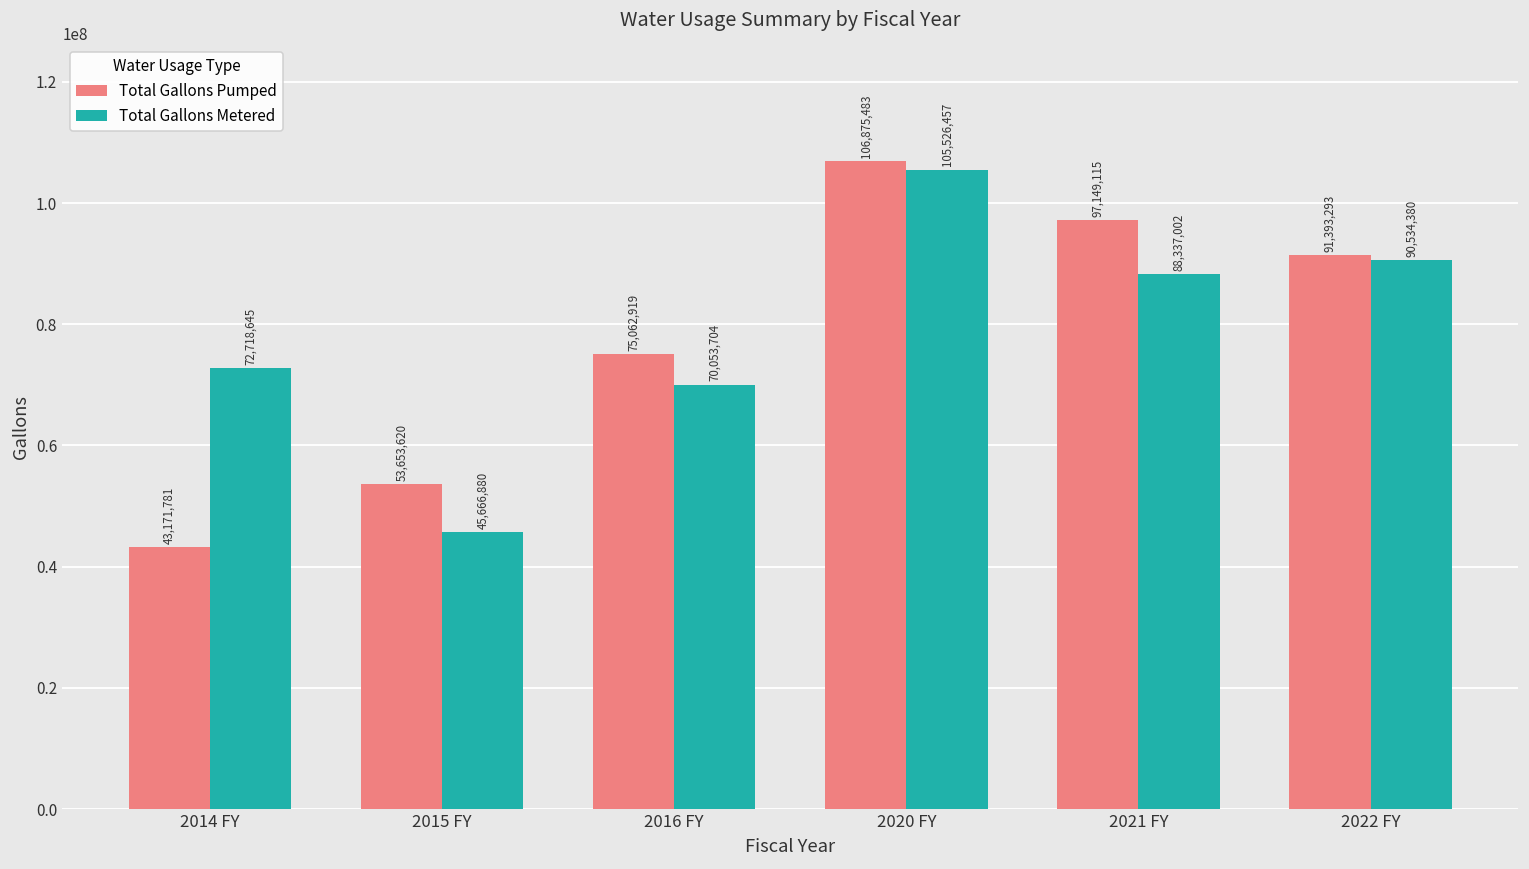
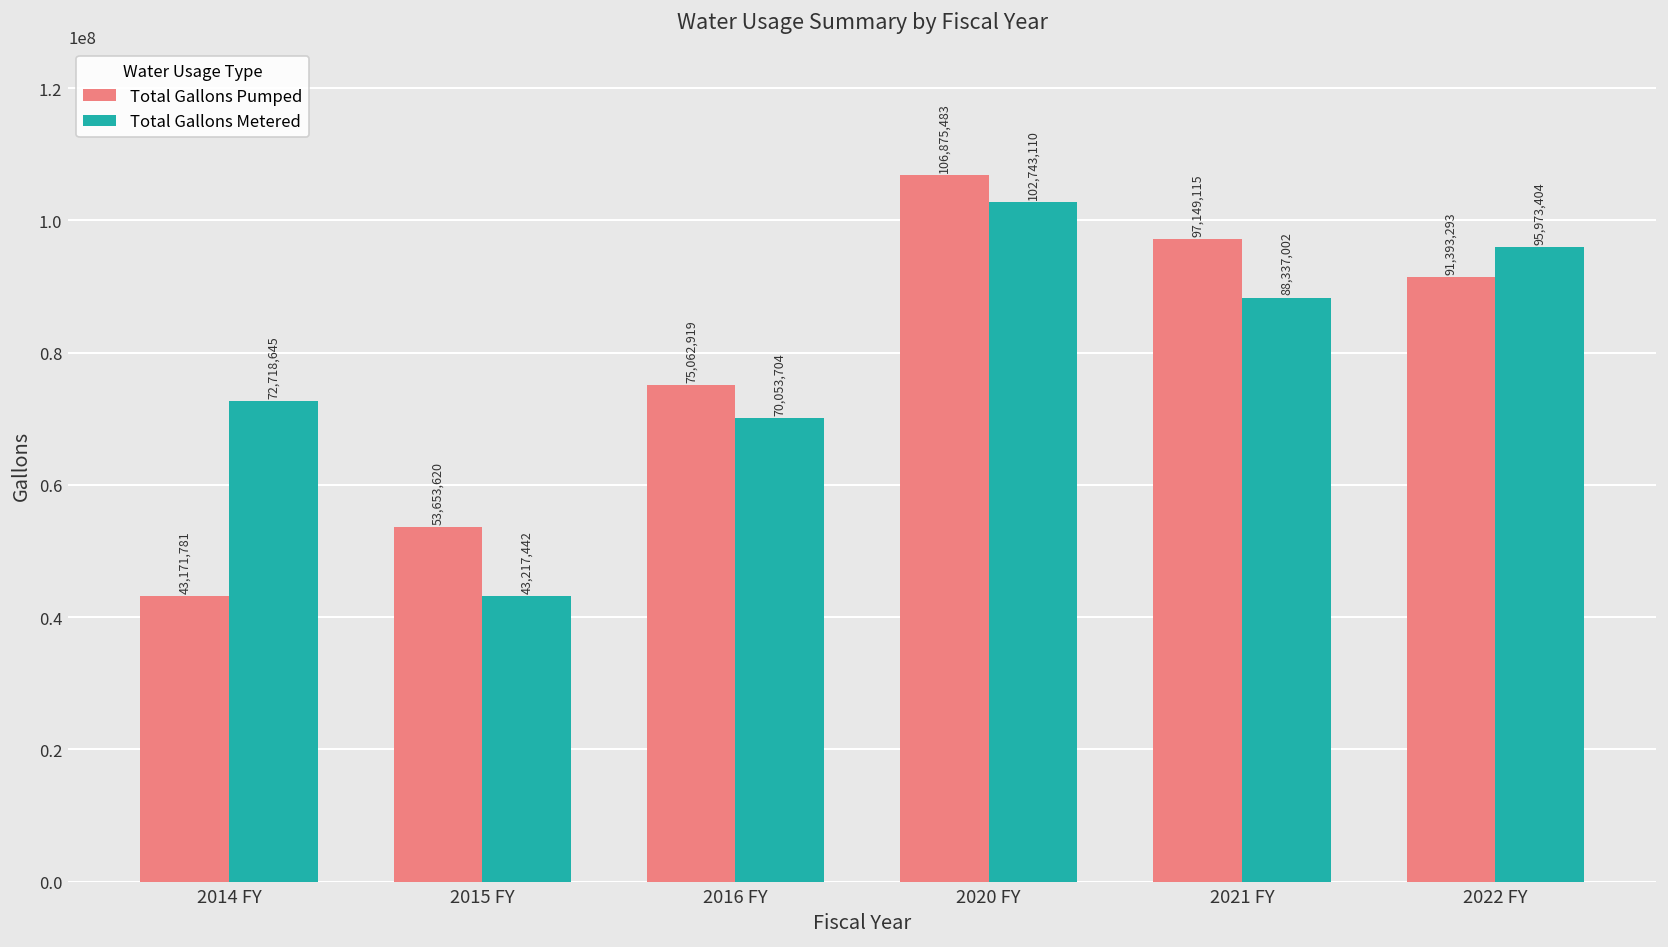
Total Gallons Metered, 2015 FY: 45,666,880 -> 43,217,442
Total Gallons Metered, 2020 FY: 105,526,457 -> 102,743,110
Total Gallons Metered, 2022 FY: 90,534,380 -> 95,973,404
